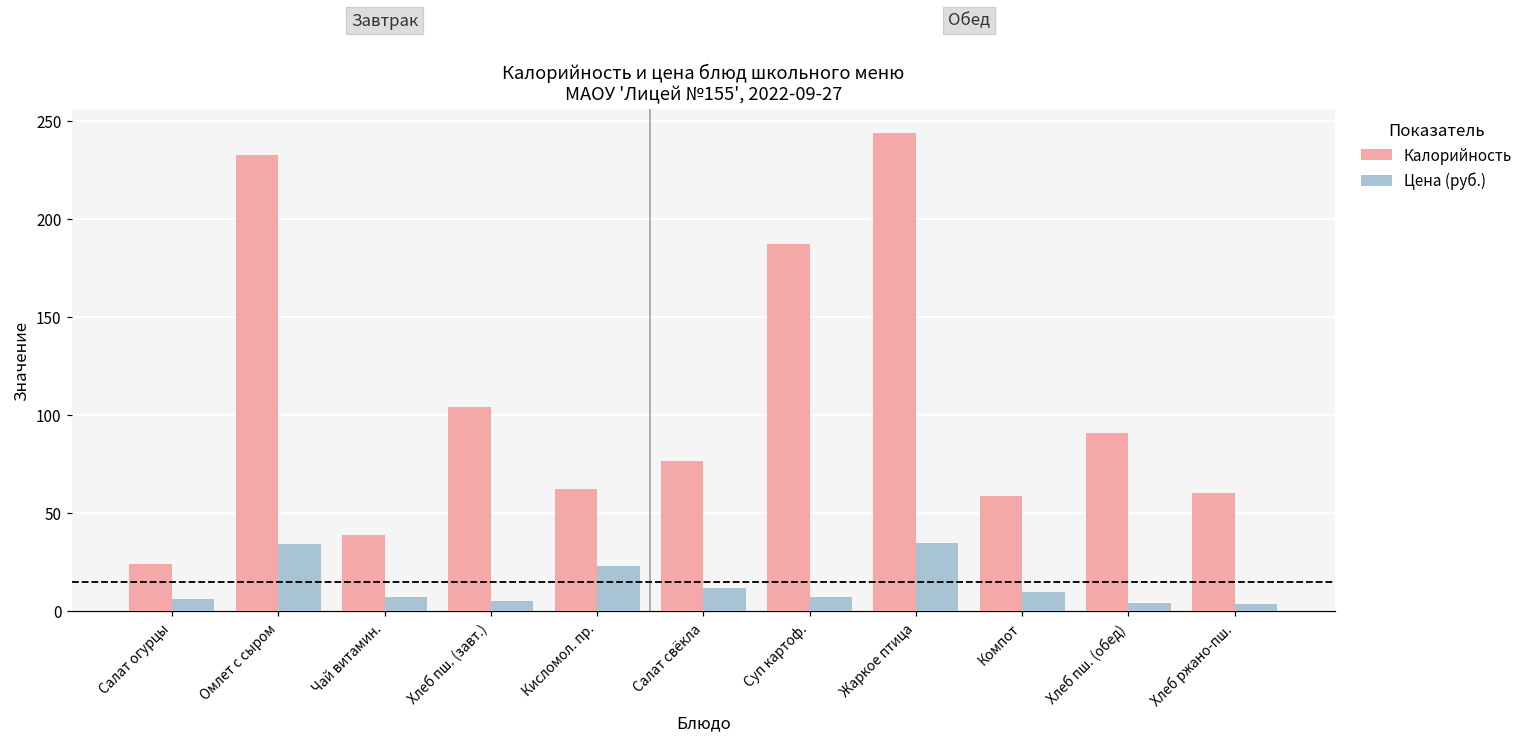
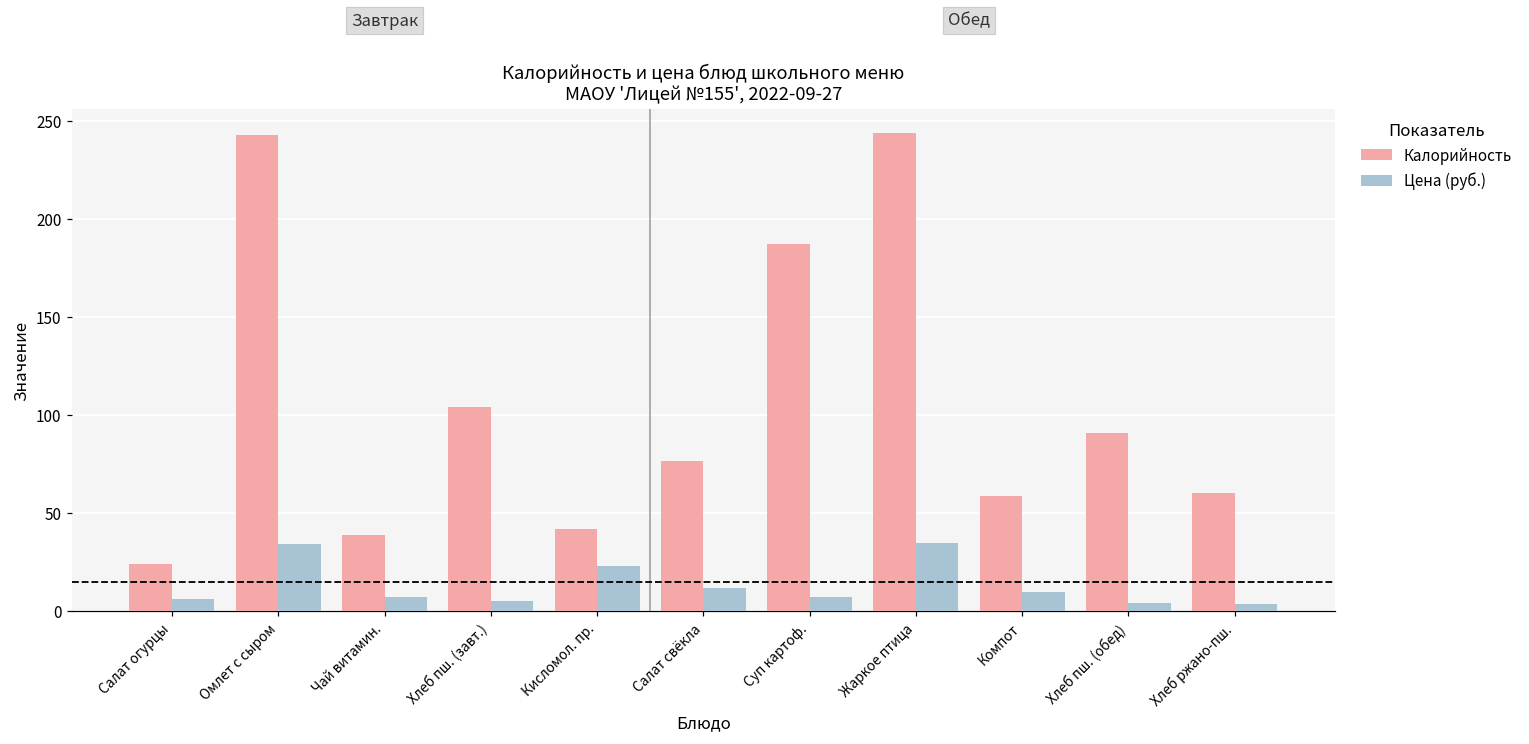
Калорийность, Омлет с сыром: 232 -> 243
Калорийность, Кисломол. пр.: 62 -> 42
